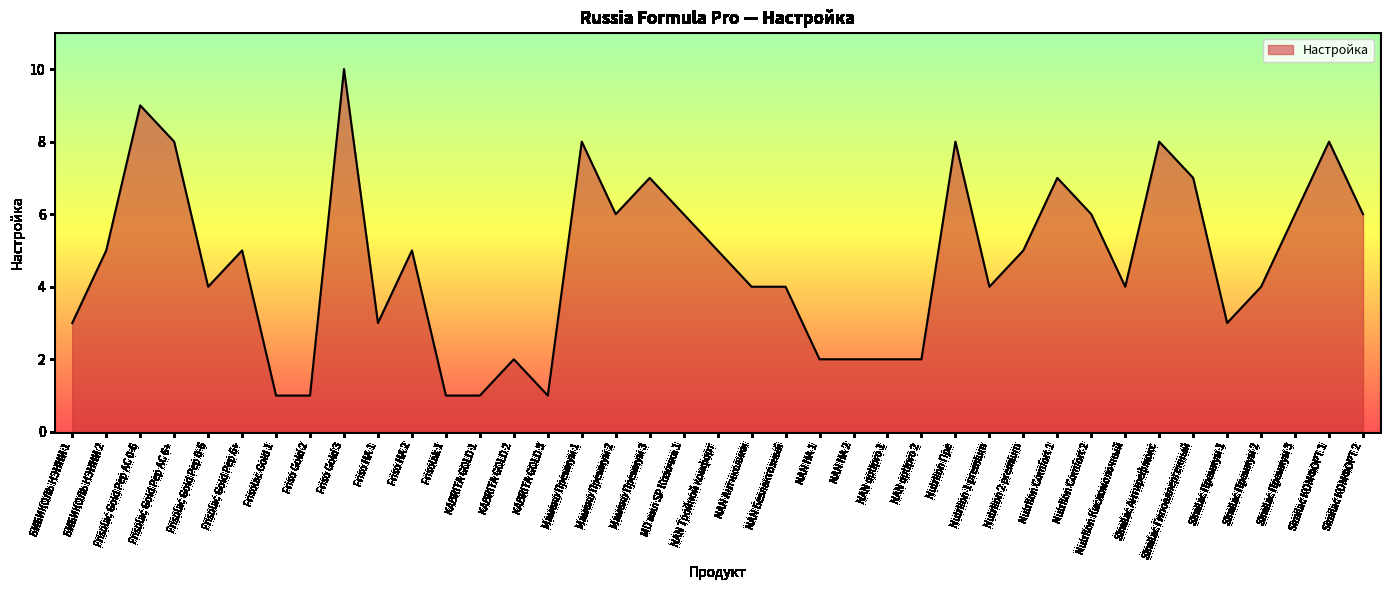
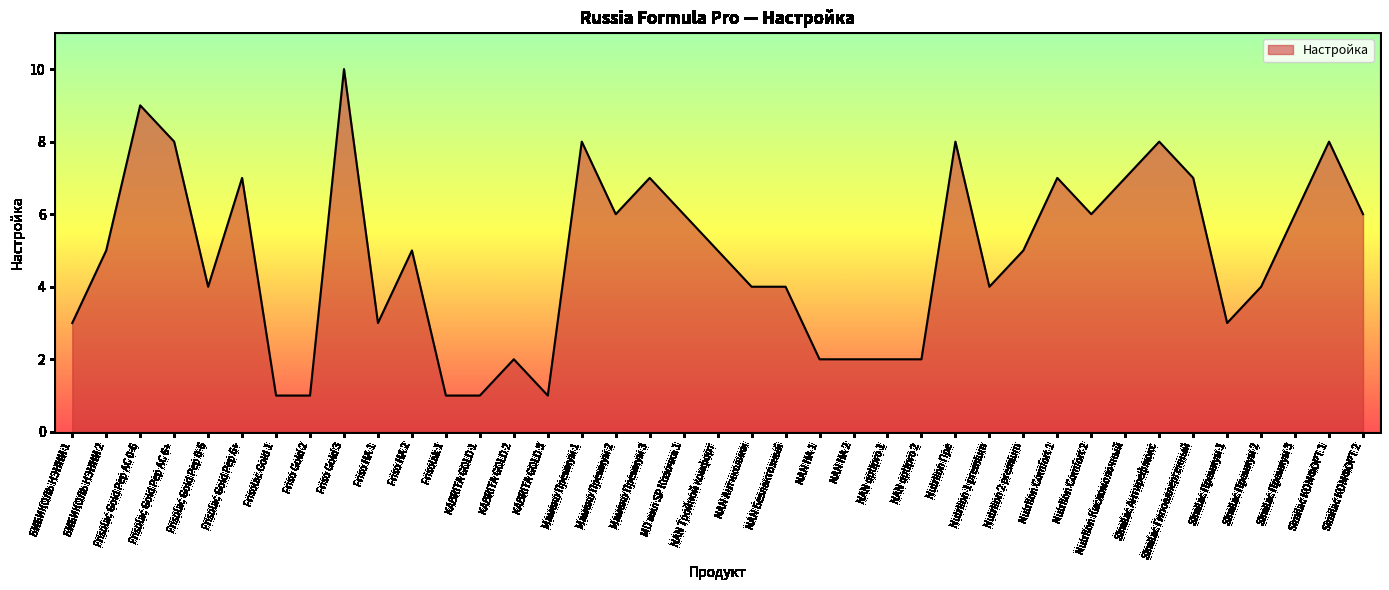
Frisolac Gold Pep 6+: 5 -> 7
Nutrilon Кисломолочный: 4 -> 7
